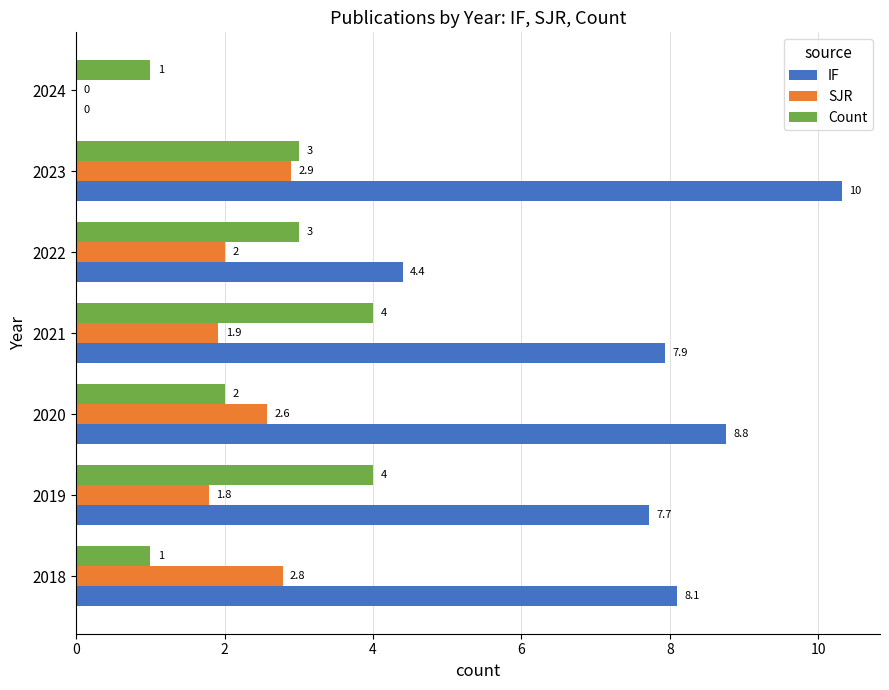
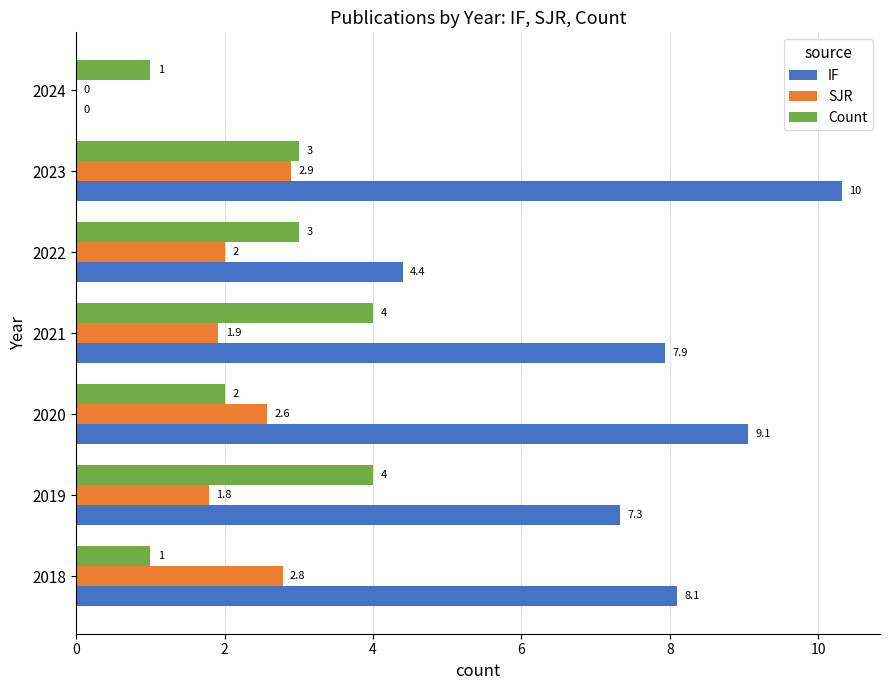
IF, 2020: 8.8 -> 9.1
IF, 2019: 7.7 -> 7.3
